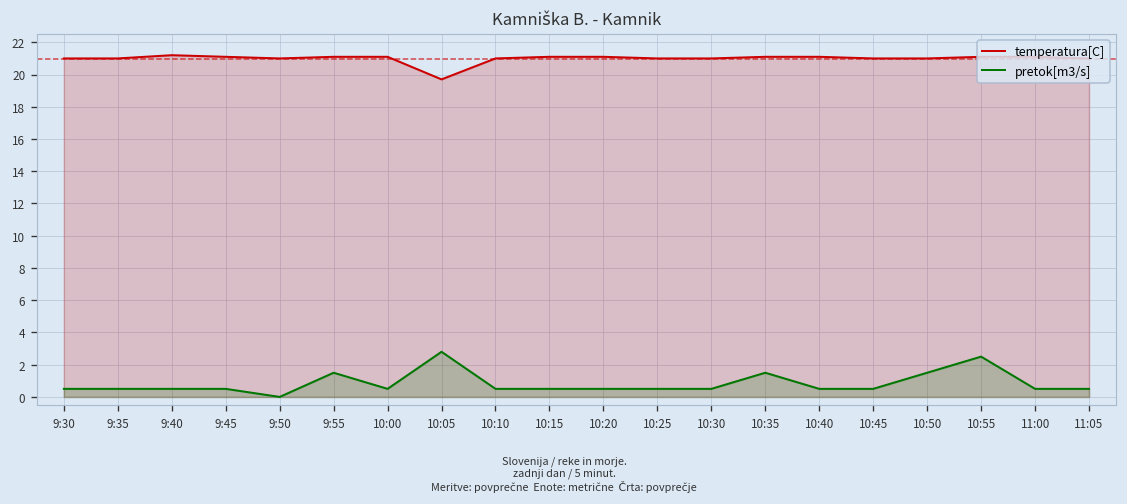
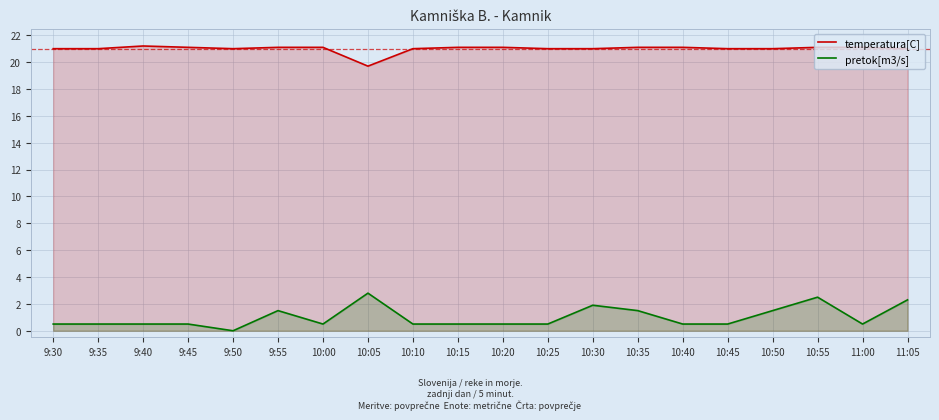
pretok[m3/s], 10:30: 0.5 -> 1.9
pretok[m3/s], 11:05: 0.5 -> 2.3
